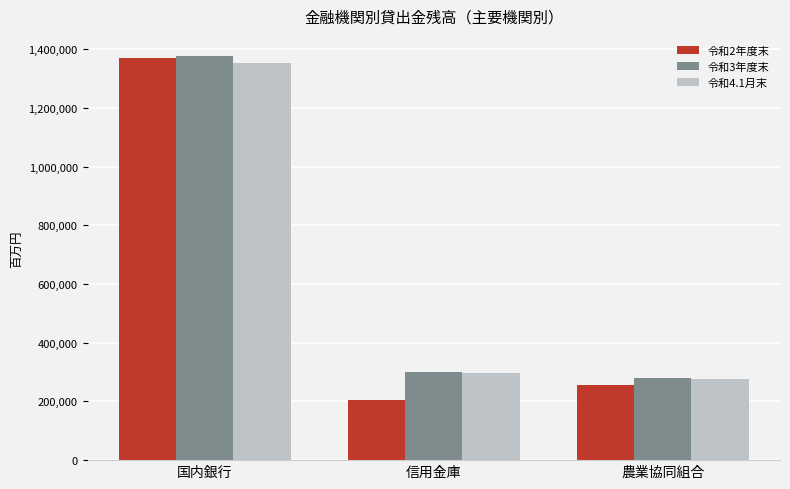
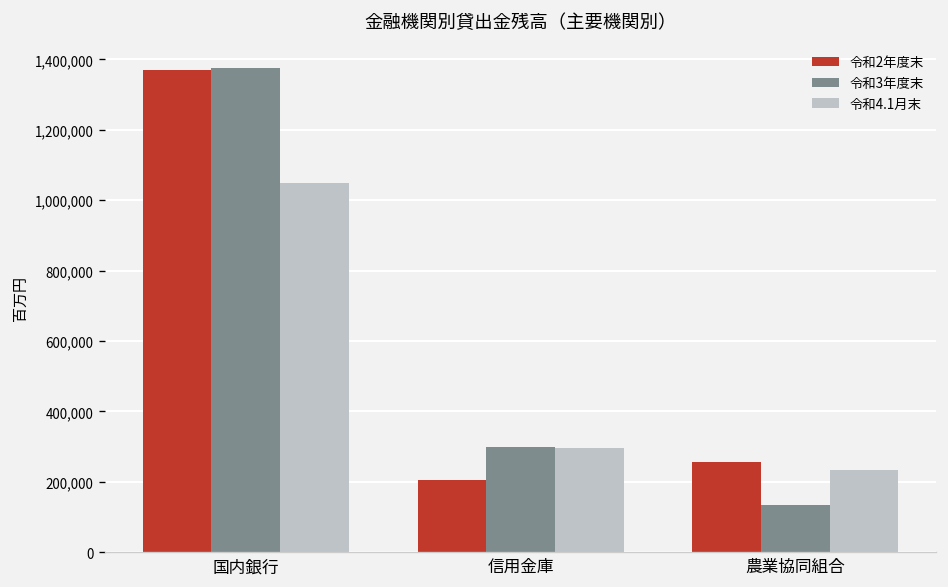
令和4.1月末, 国内銀行: 1,350,000 -> 1,050,000
令和3年度末, 農業協同組合: 280,000 -> 130,000
令和4.1月末, 農業協同組合: 280,000 -> 230,000
